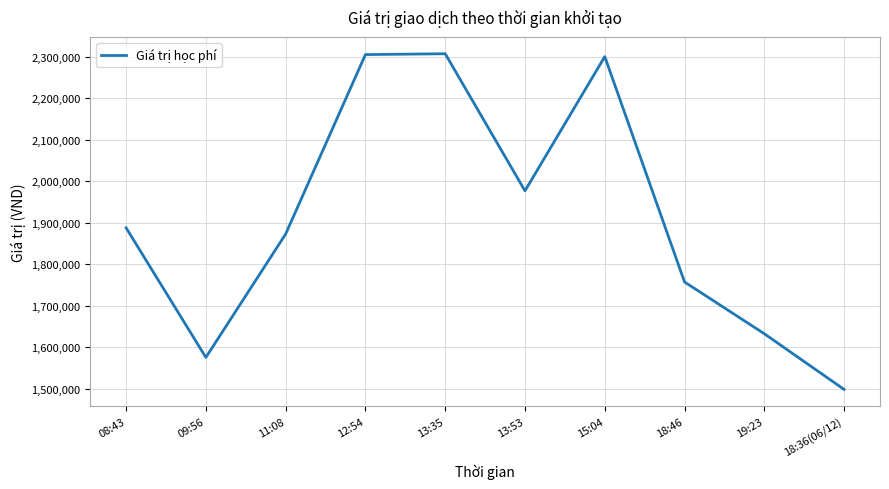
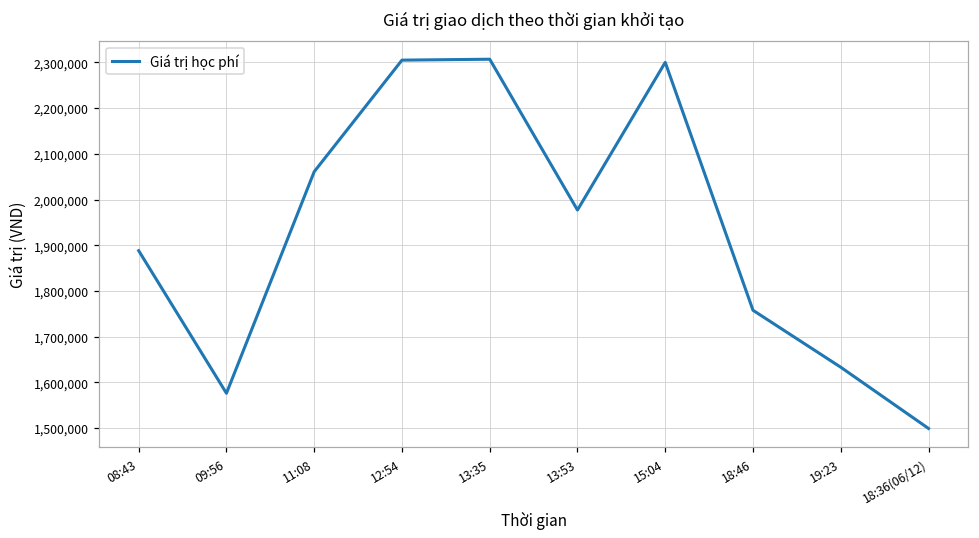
11:08: 1,870,000 -> 2,060,000
